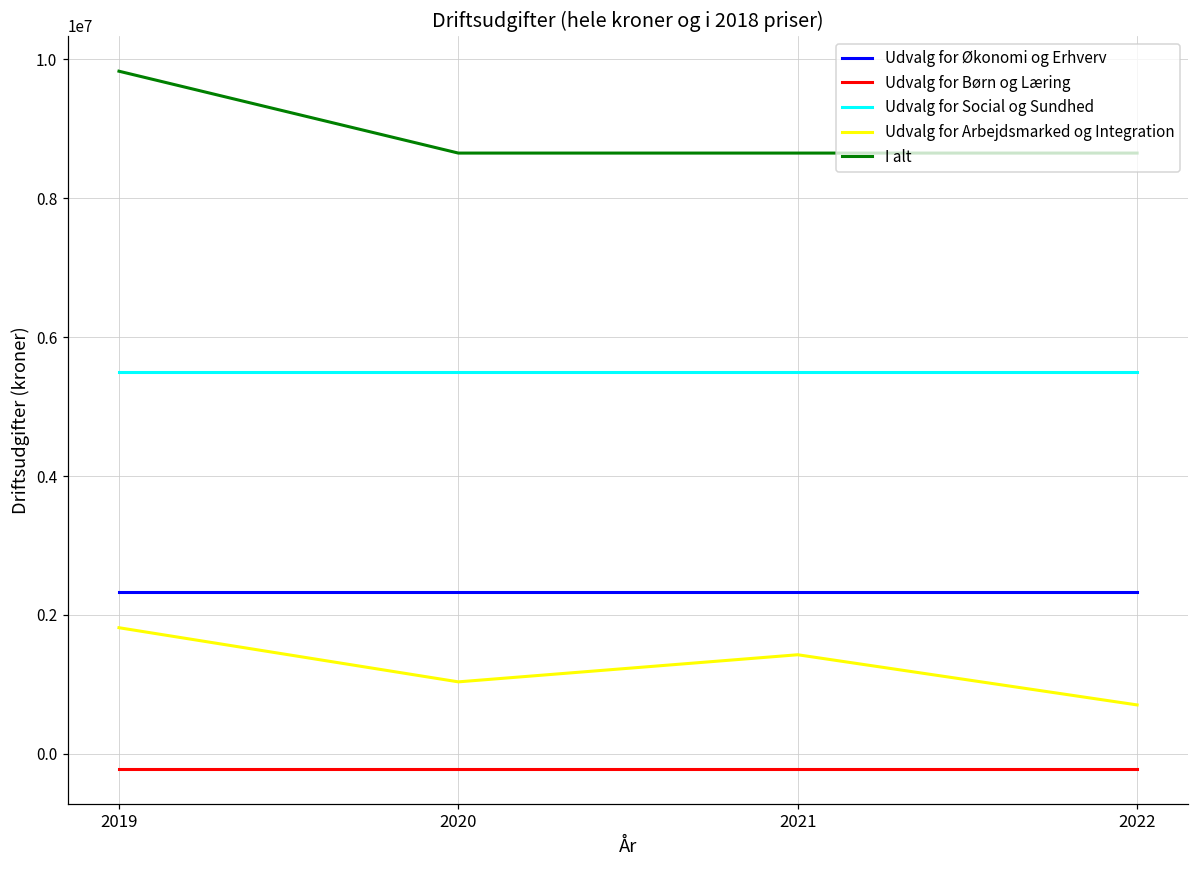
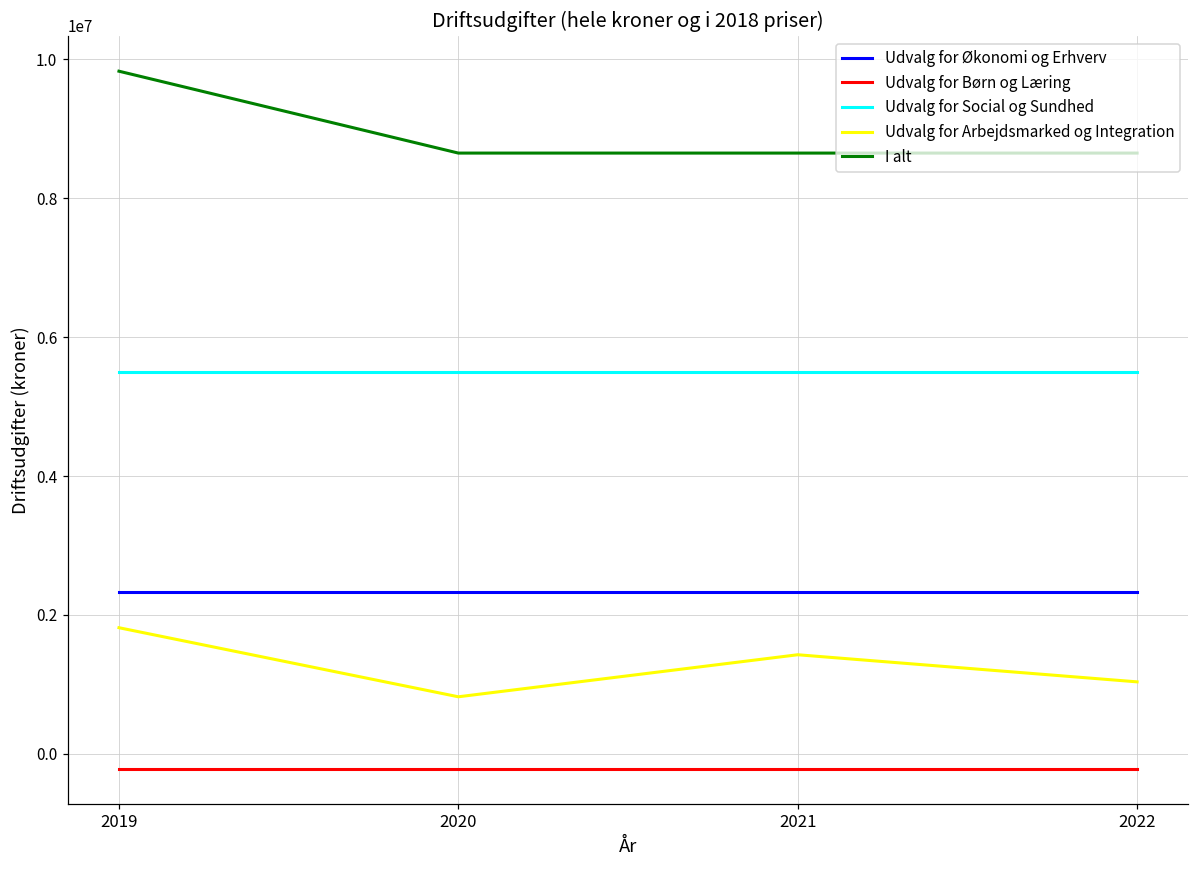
Udvalg for Arbejdsmarked og Integration, 2020: 1000000 -> 800000
Udvalg for Arbejdsmarked og Integration, 2022: 700000 -> 1000000
